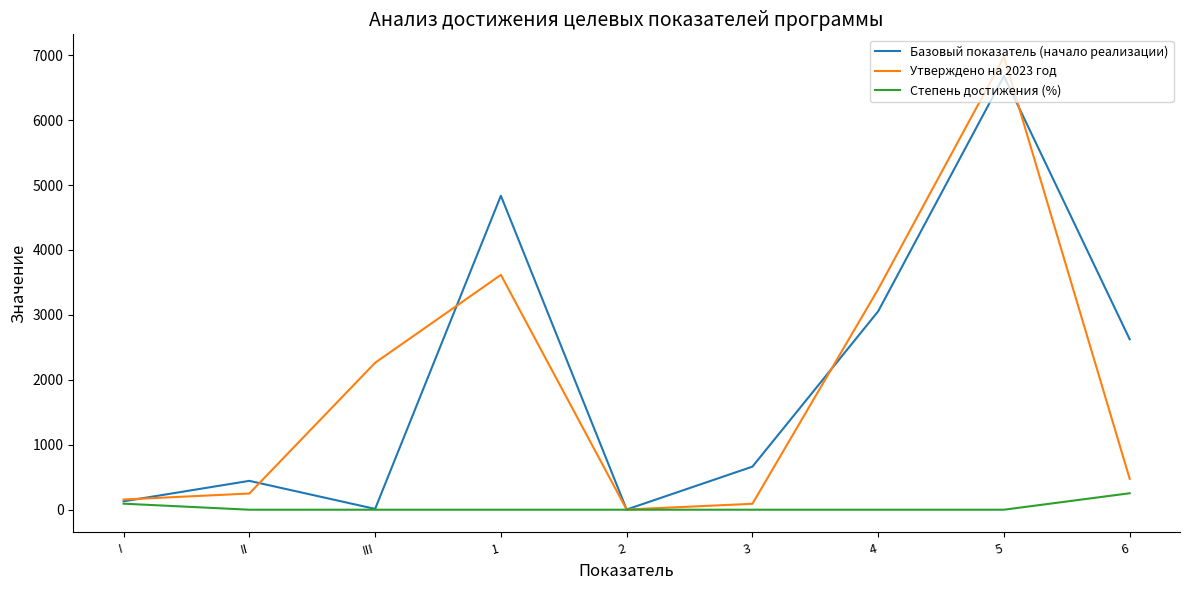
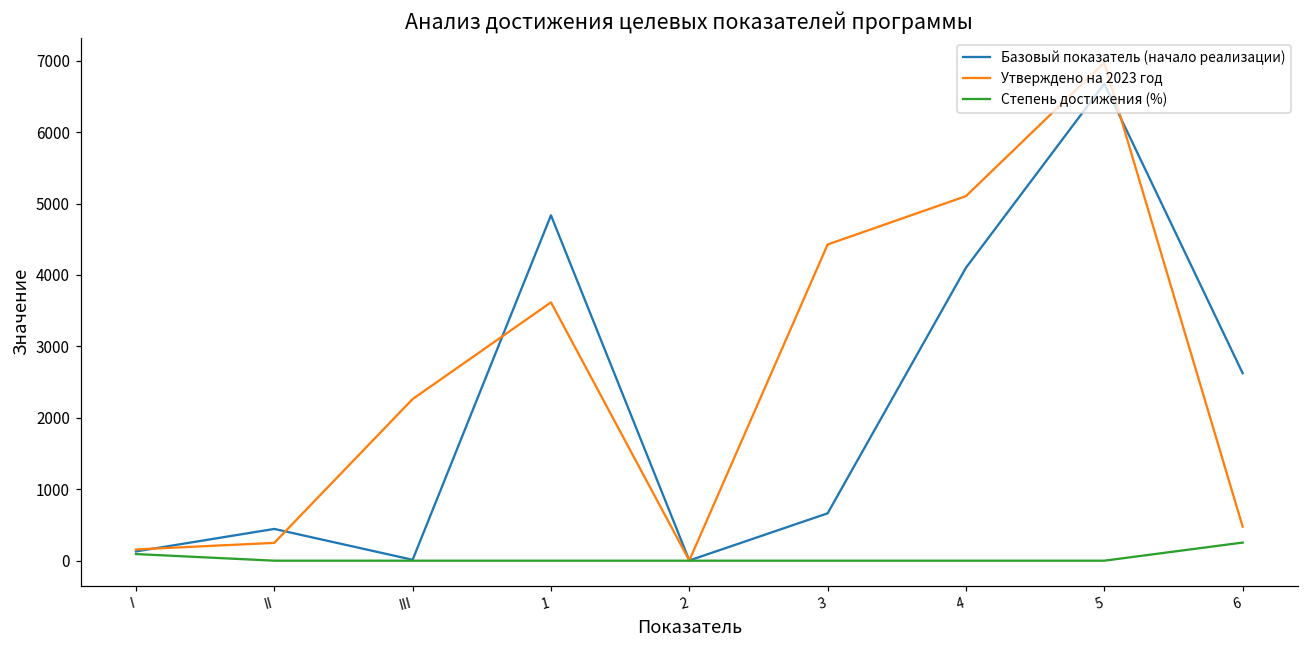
Утверждено на 2023 год, 3: 100 -> 4400
Базовый показатель (начало реализации), 4: 3100 -> 4100
Утверждено на 2023 год, 4: 3400 -> 5100
